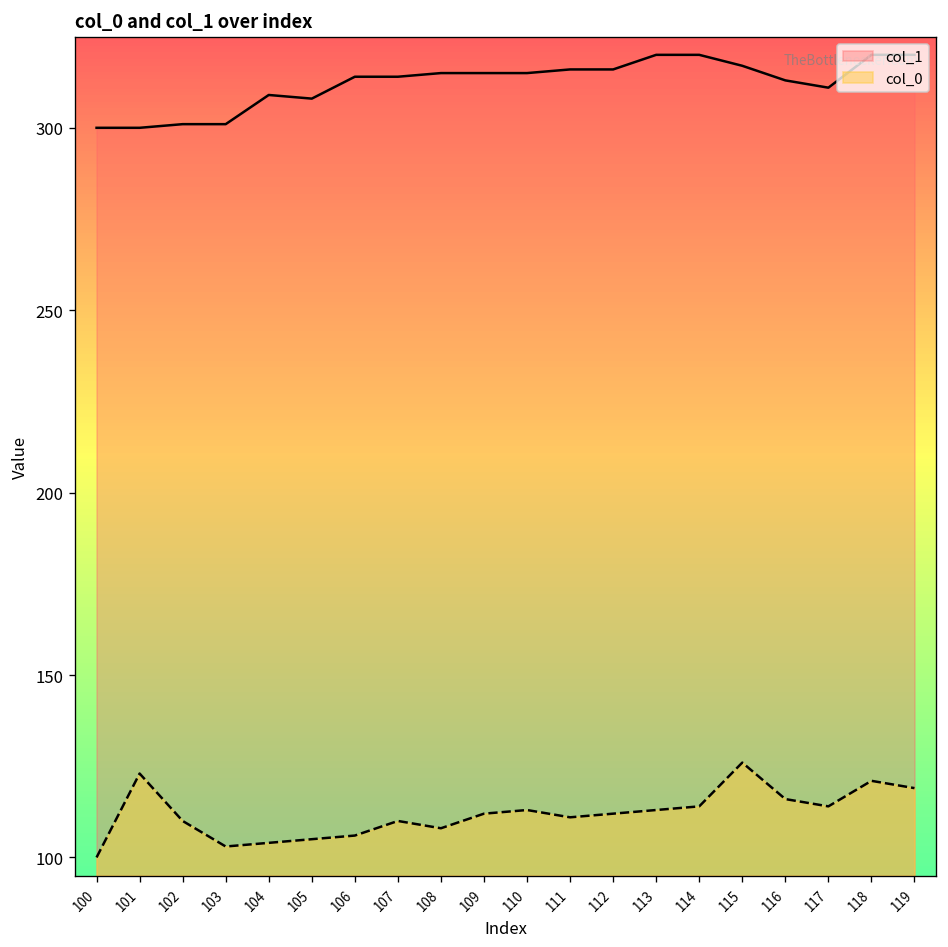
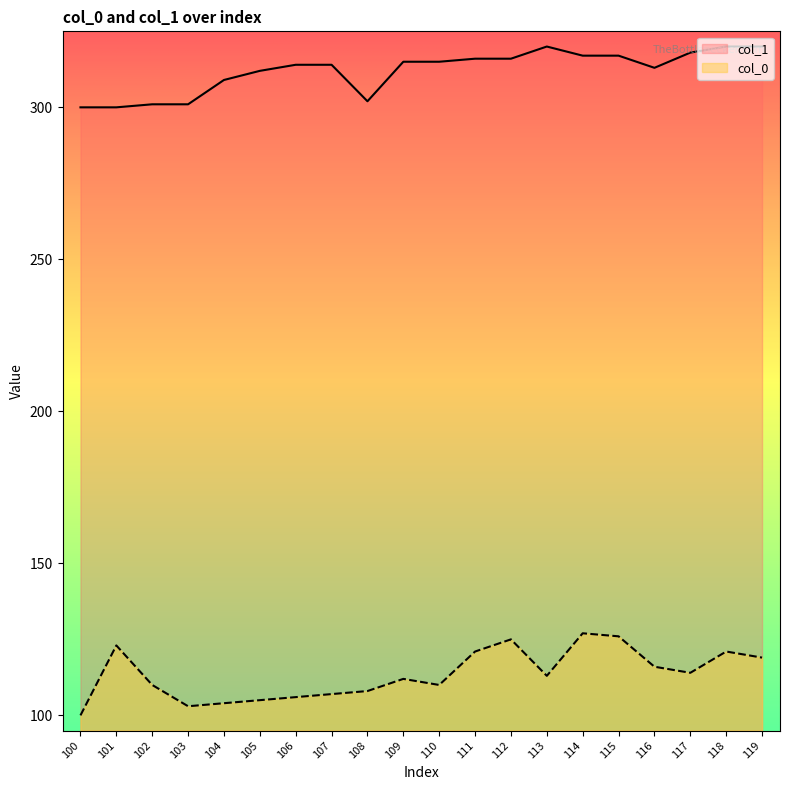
col_1, 105: 308 -> 312
col_0, 107: 110 -> 107
col_1, 108: 315 -> 302
col_0, 110: 113 -> 110
col_0, 111: 111 -> 121
col_0, 112: 112 -> 125
col_1, 114: 320 -> 317
col_0, 114: 114 -> 127
col_1, 117: 311 -> 318
